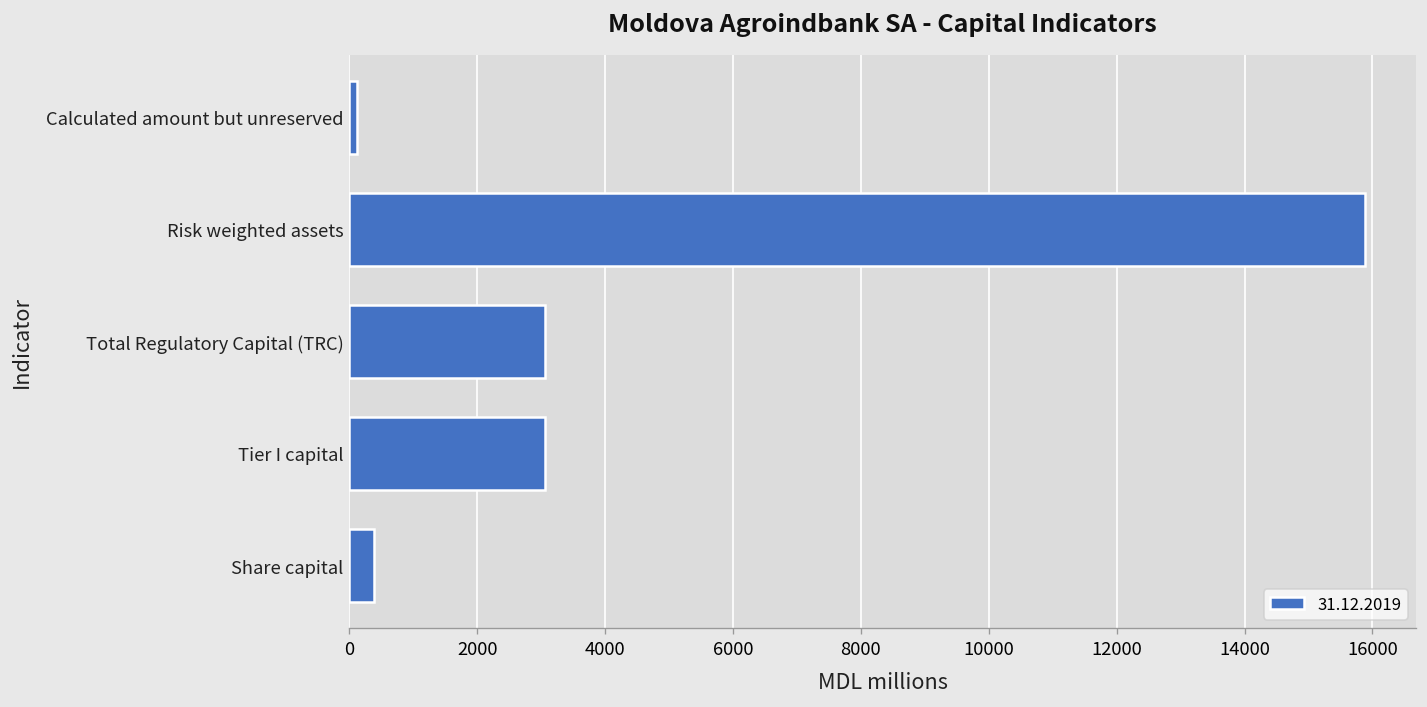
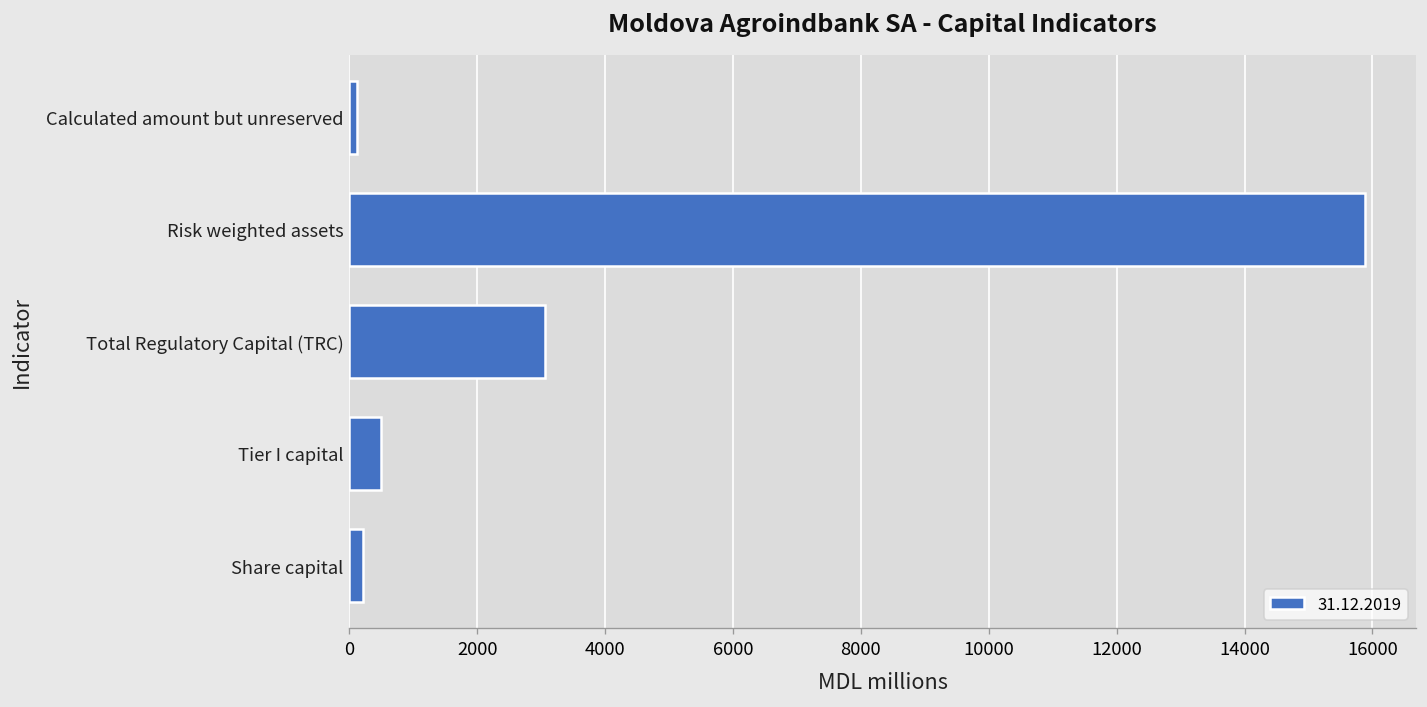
Tier I capital: 3100 -> 500
Share capital: 400 -> 200
